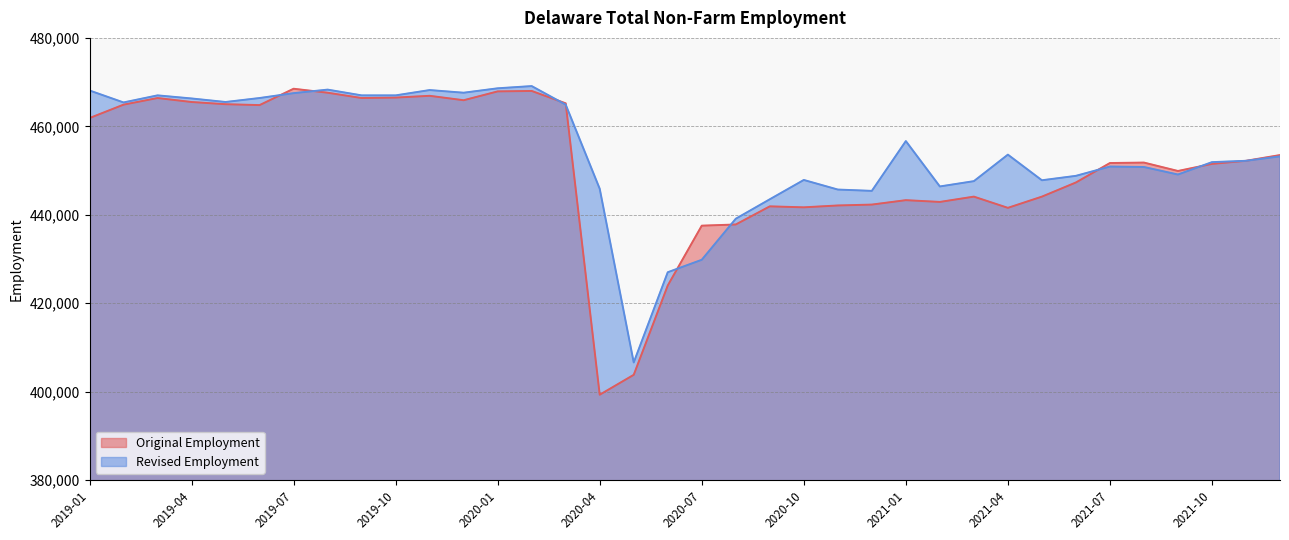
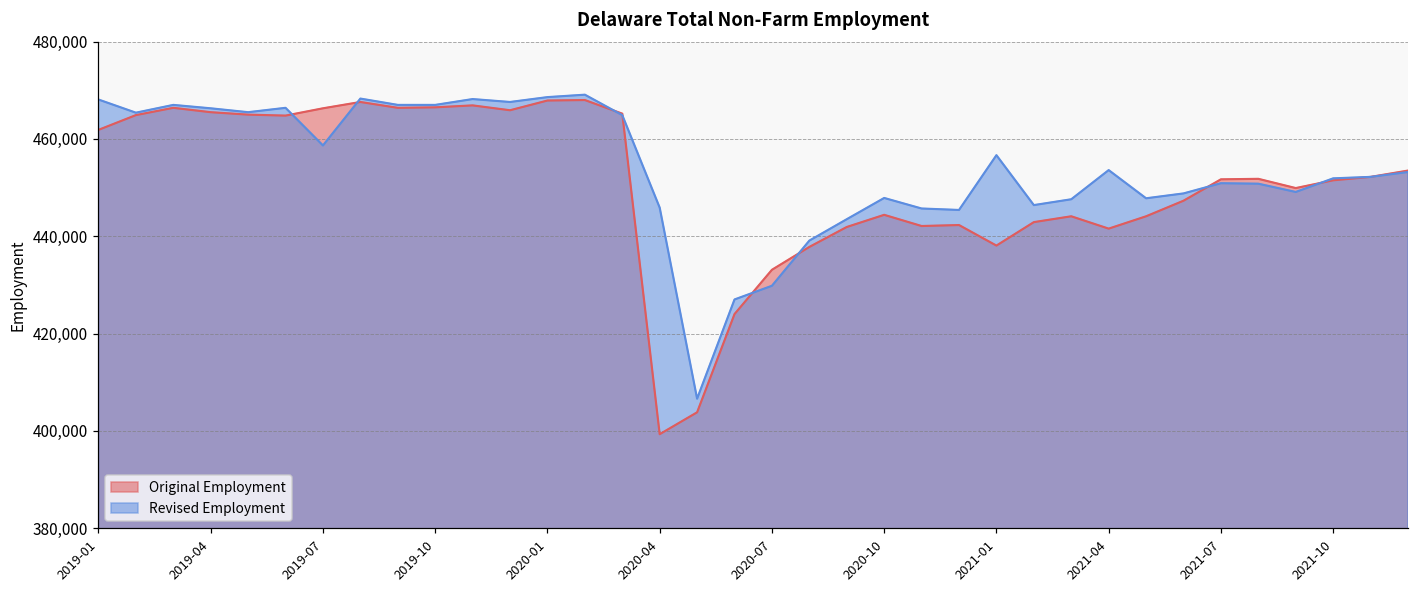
Original Employment, 2019-07: 469,000 -> 466,000
Revised Employment, 2019-07: 468,000 -> 459,000
Original Employment, 2020-07: 438,000 -> 433,000
Original Employment, 2020-10: 442,000 -> 444,000
Original Employment, 2021-01: 443,000 -> 438,000
